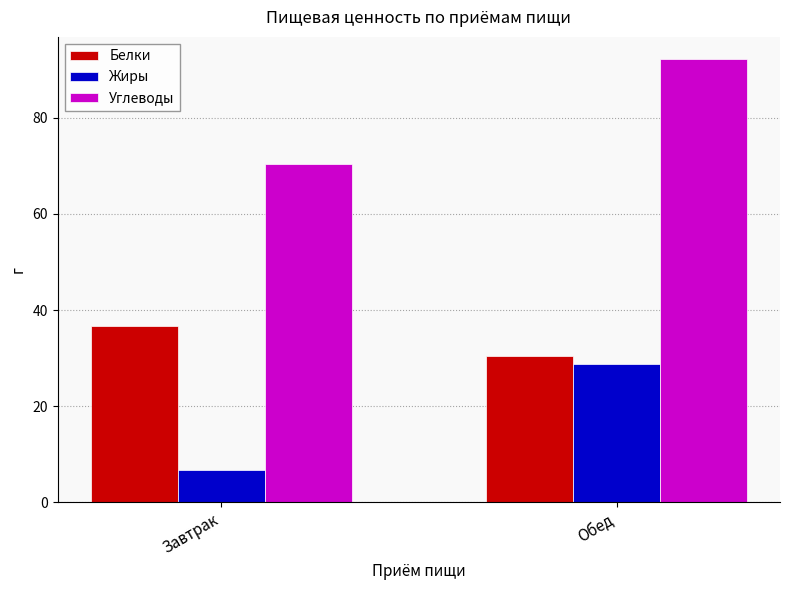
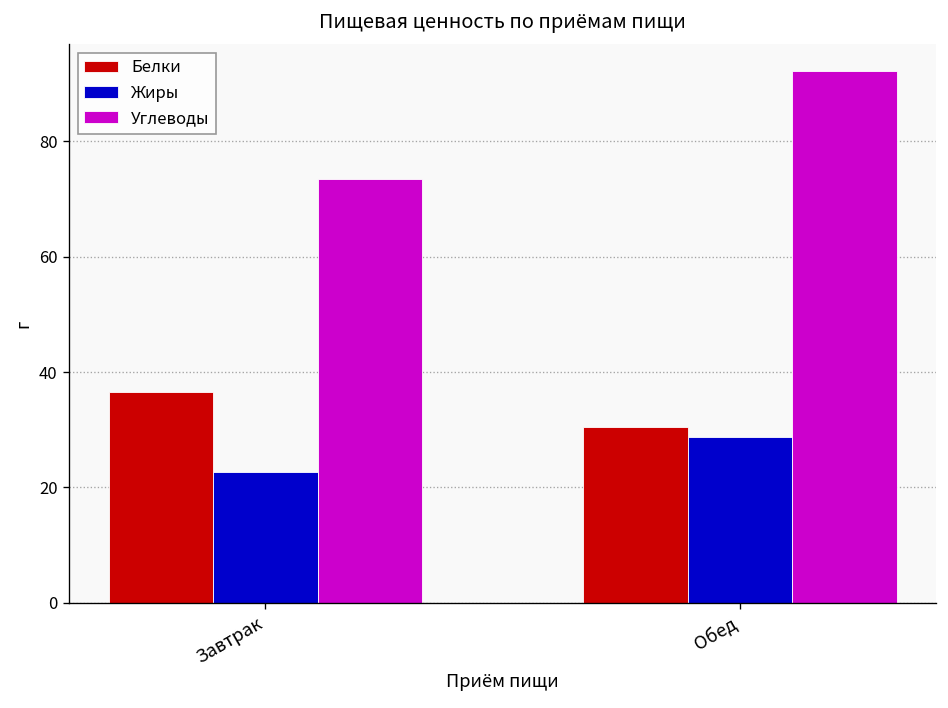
Жиры, Завтрак: 7 -> 23
Углеводы, Завтрак: 70 -> 73
